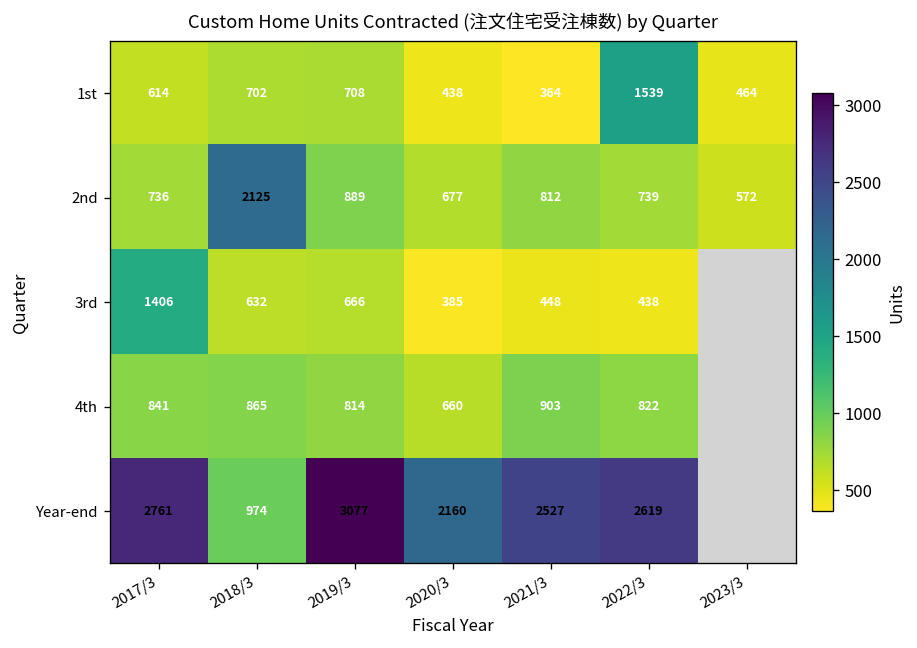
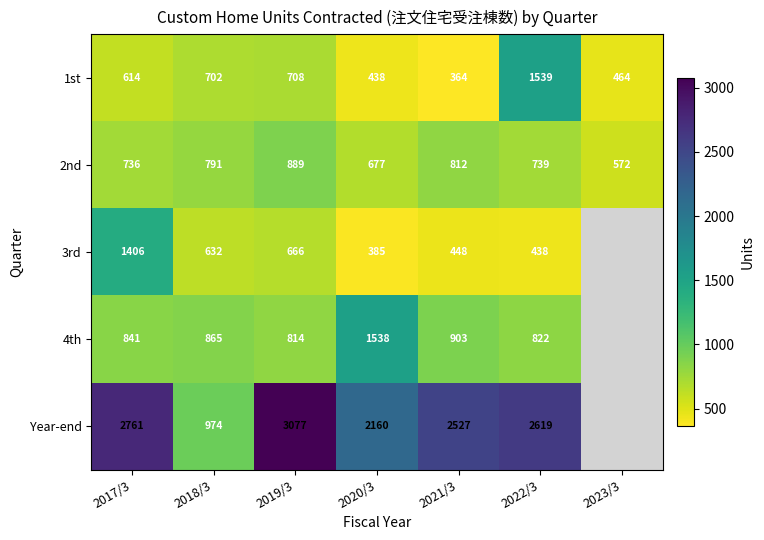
2nd, 2018/3: 2125 -> 791
4th, 2020/3: 660 -> 1538
